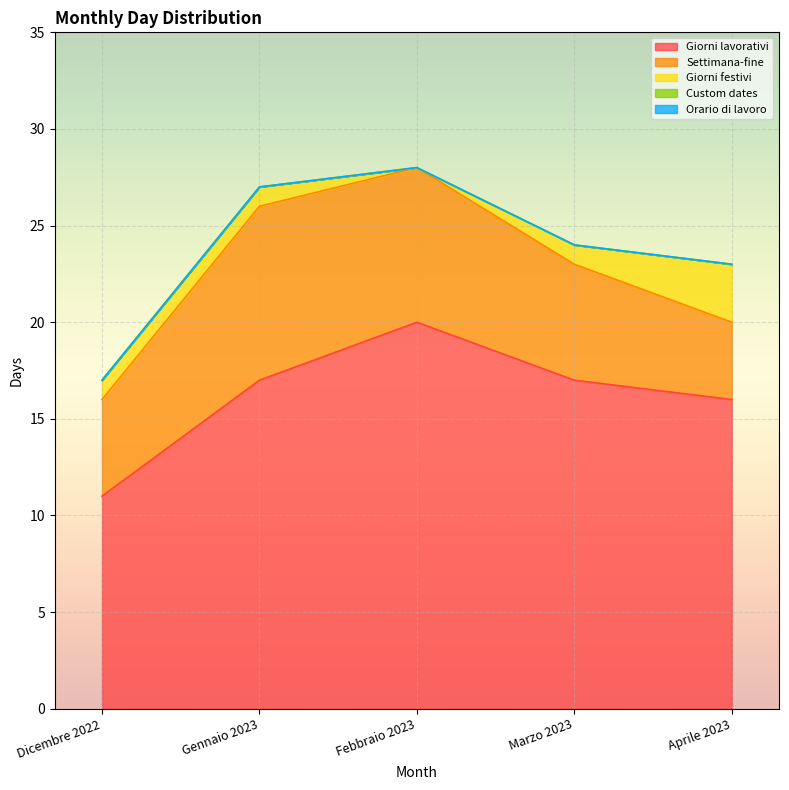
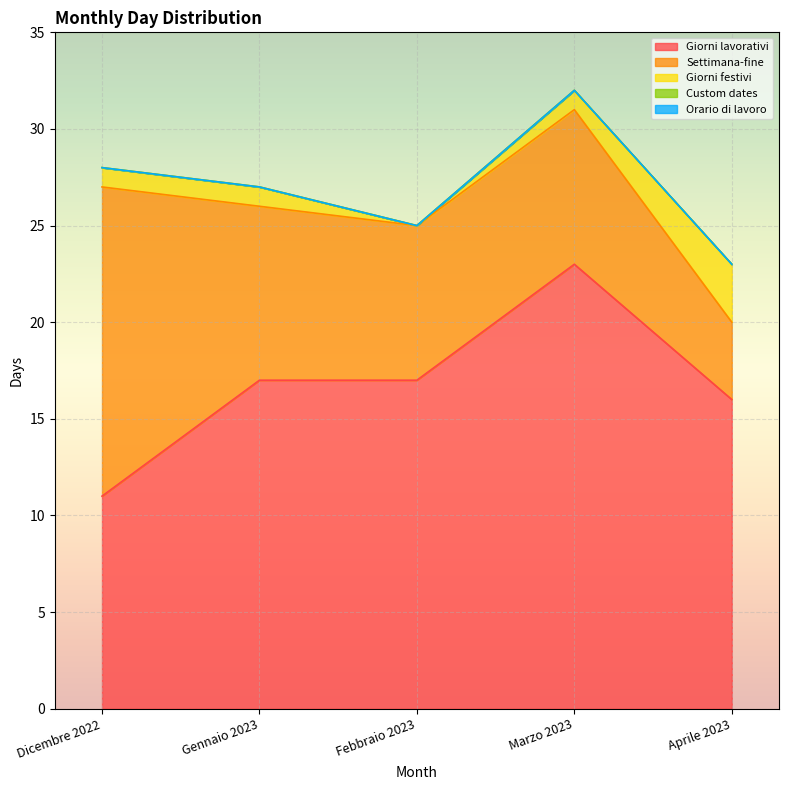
Settimana-fine, Dicembre 2022: 5 -> 16
Giorni lavorativi, Febbraio 2023: 20 -> 17
Giorni lavorativi, Marzo 2023: 17 -> 23
Settimana-fine, Marzo 2023: 6 -> 8
